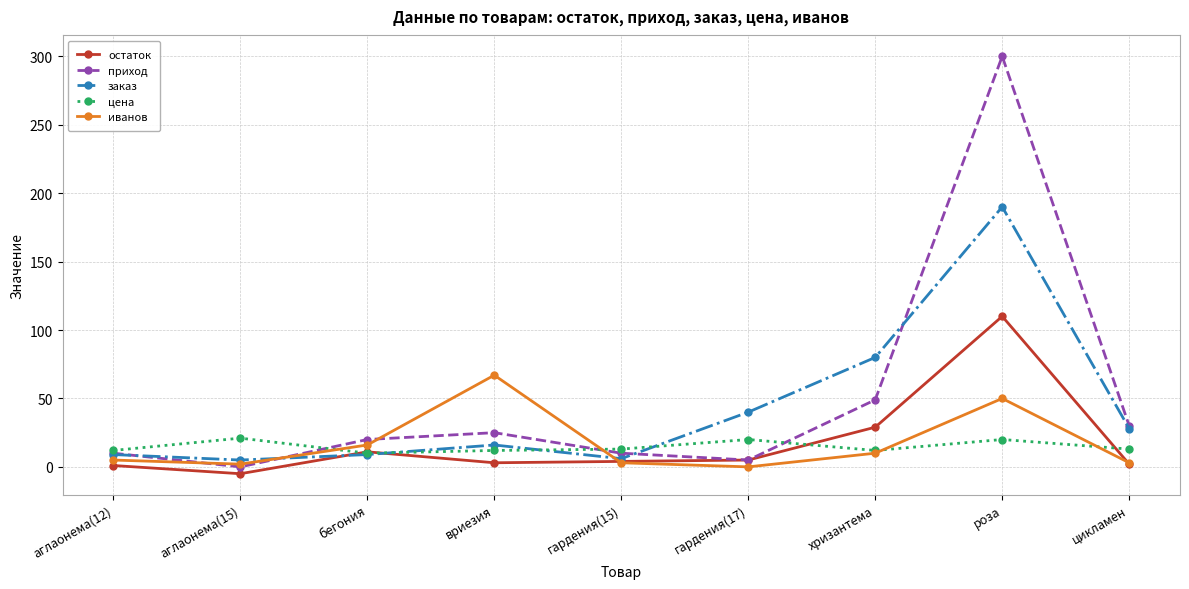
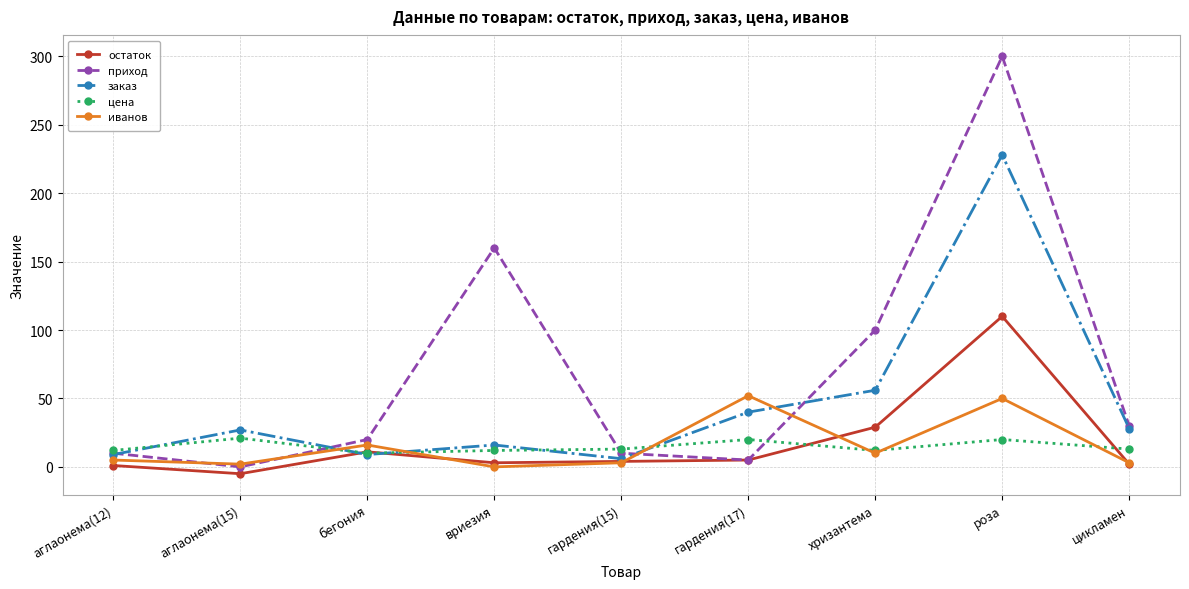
заказ, аглаонема(15): 5 -> 27
приход, вриезия: 25 -> 160
иванов, вриезия: 67 -> 0
иванов, гардения(17): 0 -> 52
приход, хризантема: 49 -> 100
заказ, хризантема: 80 -> 56
заказ, роза: 190 -> 228
